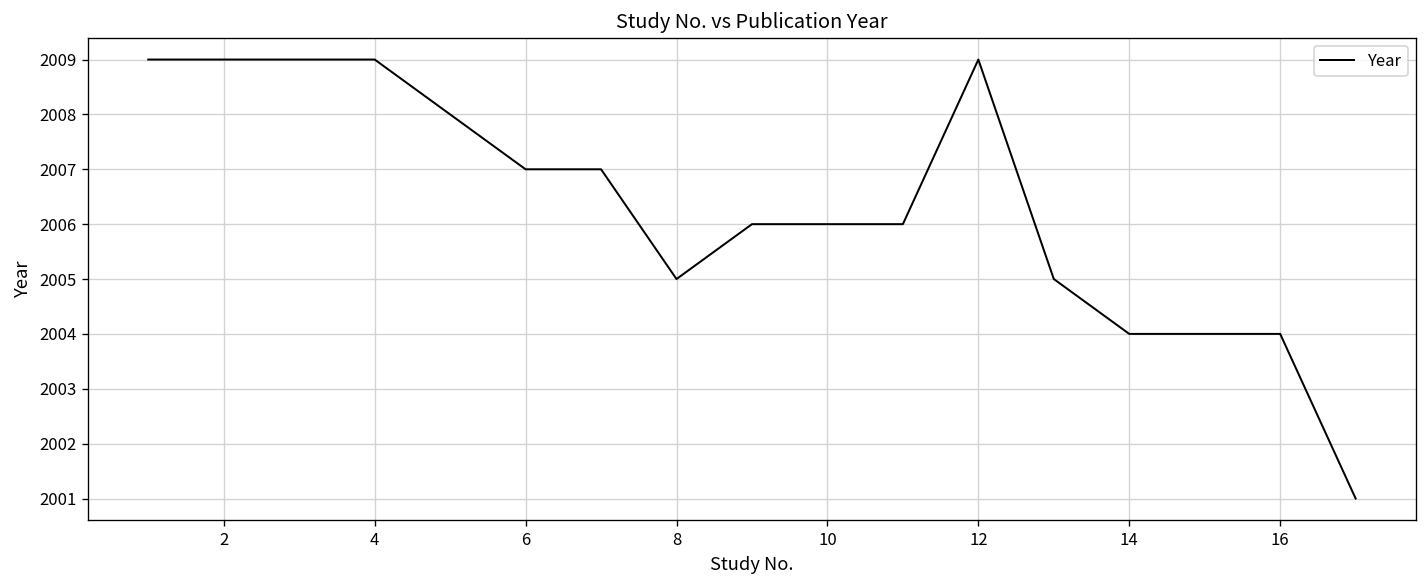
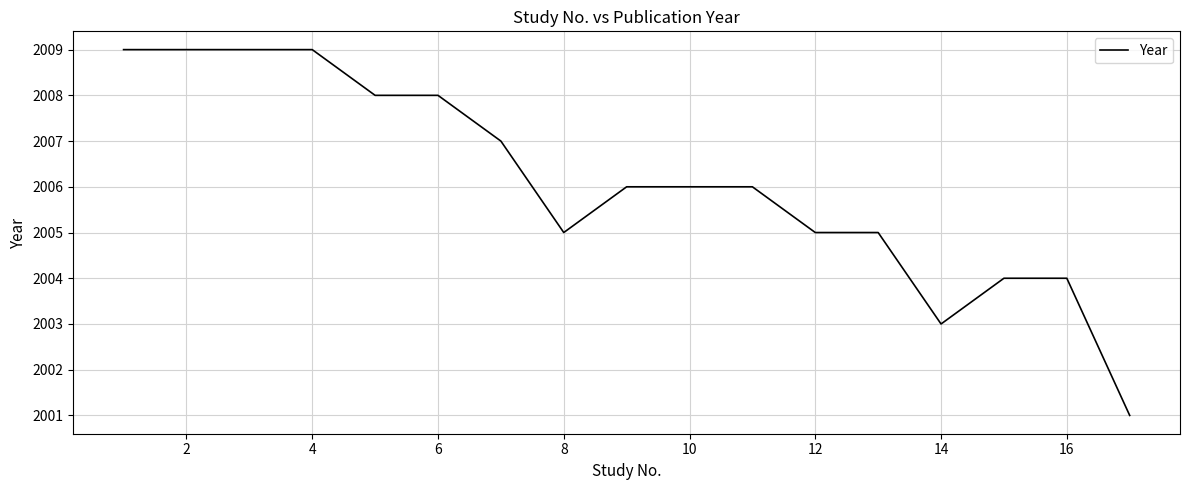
6: 2007 -> 2008
12: 2009 -> 2005
14: 2004 -> 2003
